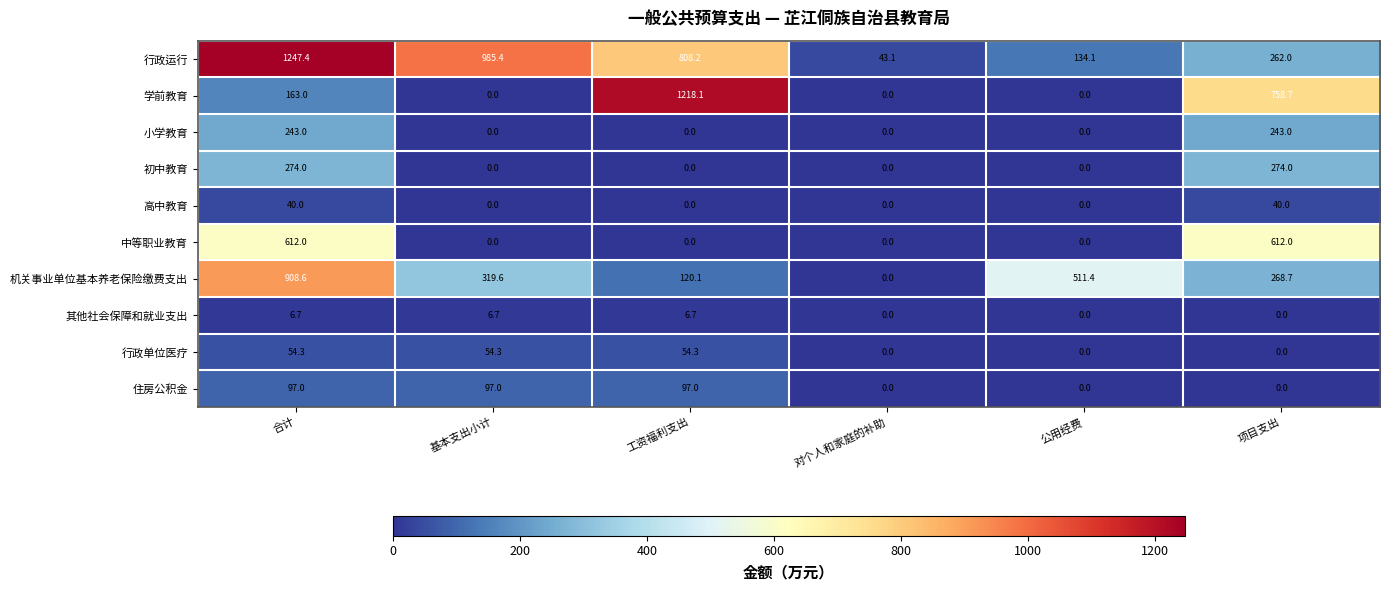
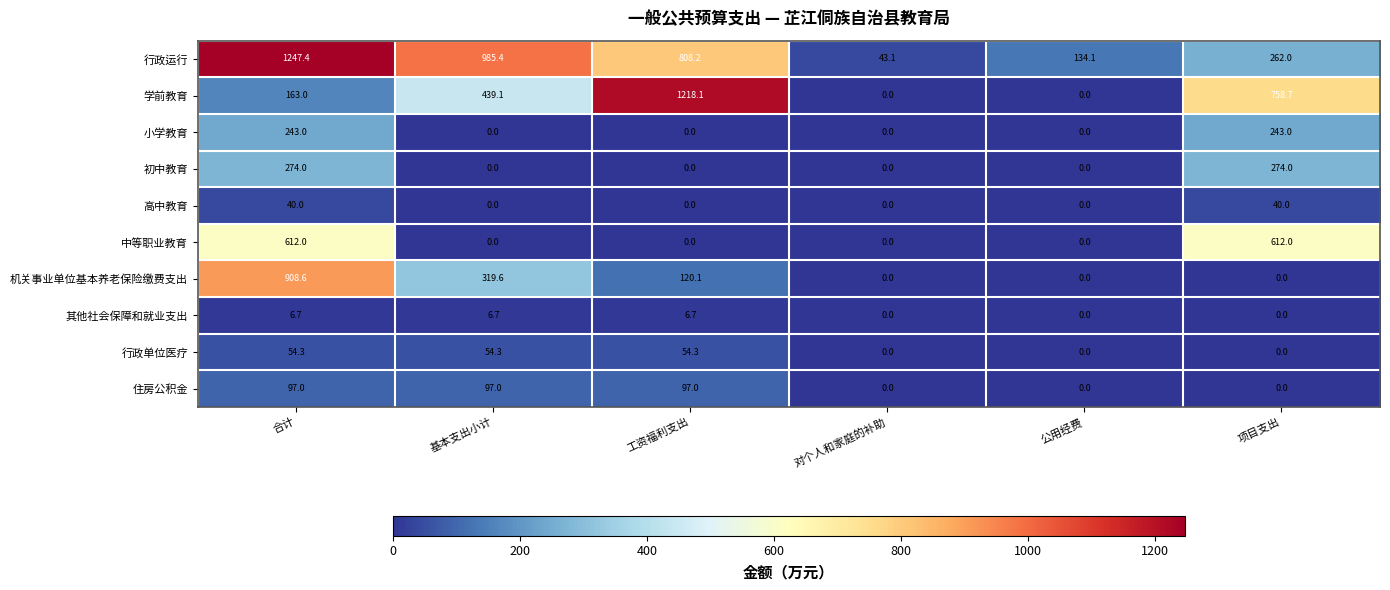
学前教育, 基本支出小计: 0.0 -> 439.1
机关事业单位基本养老保险缴费支出, 公用经费: 511.4 -> 0.0
机关事业单位基本养老保险缴费支出, 项目支出: 268.7 -> 0.0
